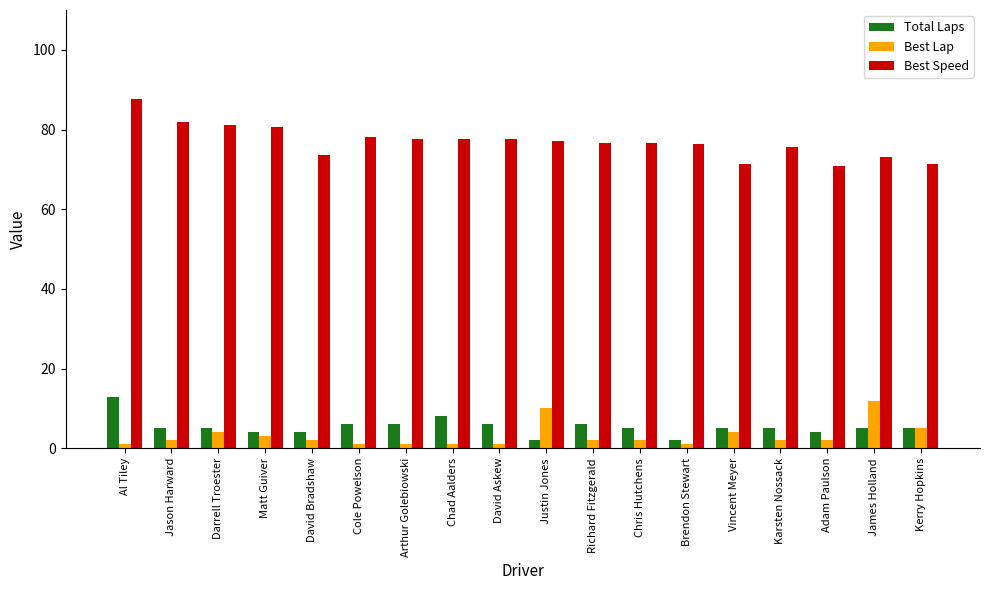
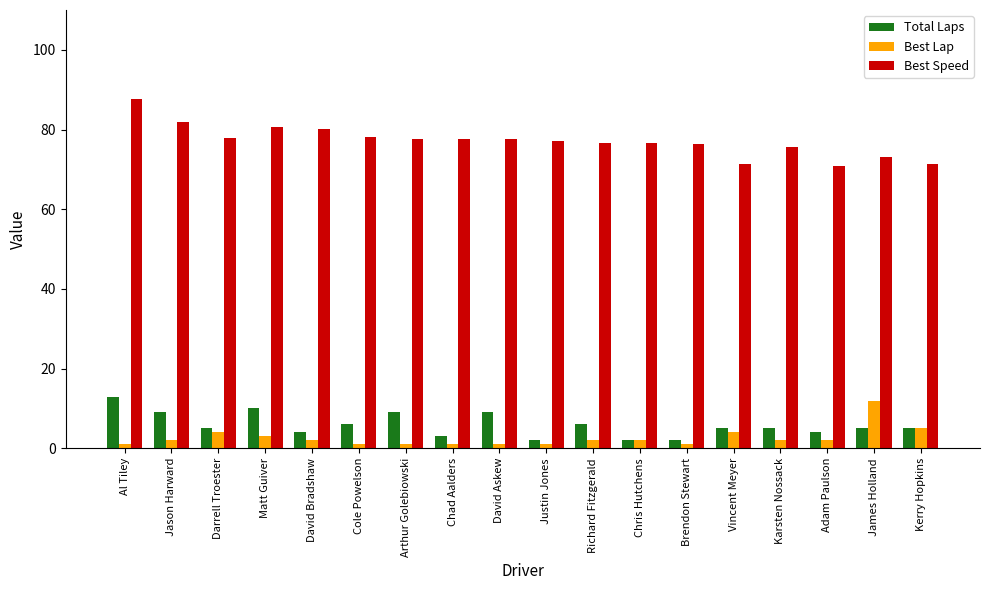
Total Laps, Jason Harward: 5 -> 9
Best Speed, Darrell Troester: 81 -> 78
Total Laps, Matt Guiver: 4 -> 10
Best Speed, David Bradshaw: 74 -> 80
Total Laps, Arthur Golebiowski: 6 -> 9
Total Laps, Chad Aalders: 8 -> 3
Total Laps, David Askew: 6 -> 9
Best Lap, Justin Jones: 10 -> 1
Total Laps, Chris Hutchens: 5 -> 2
